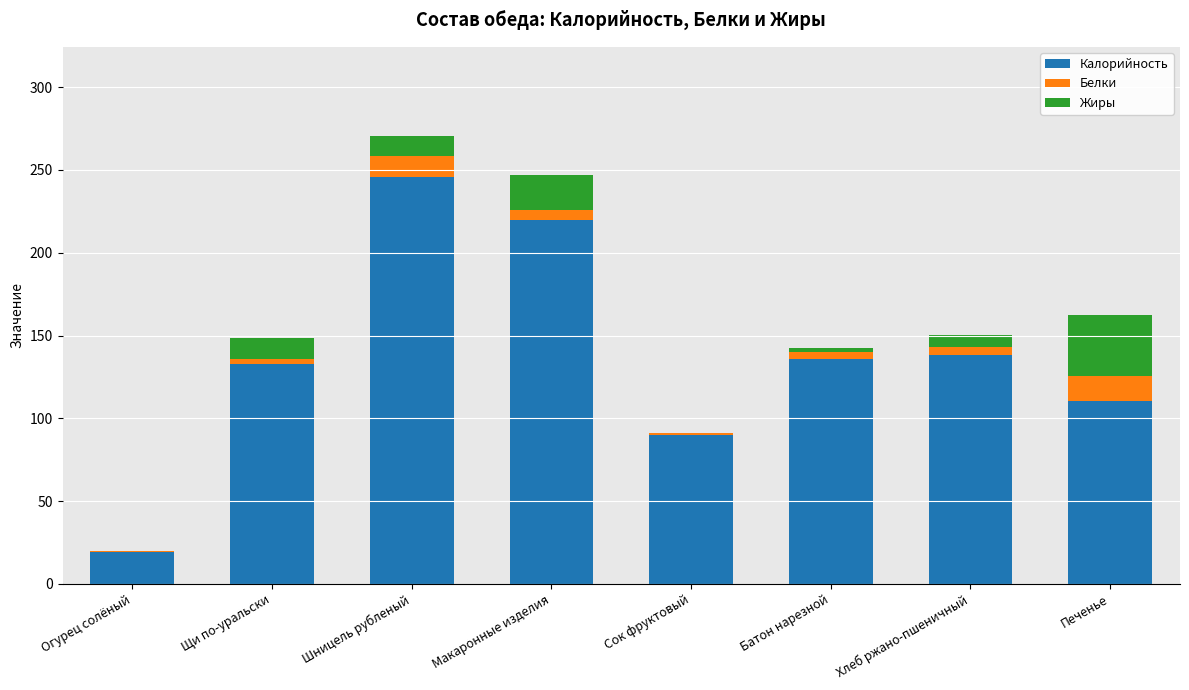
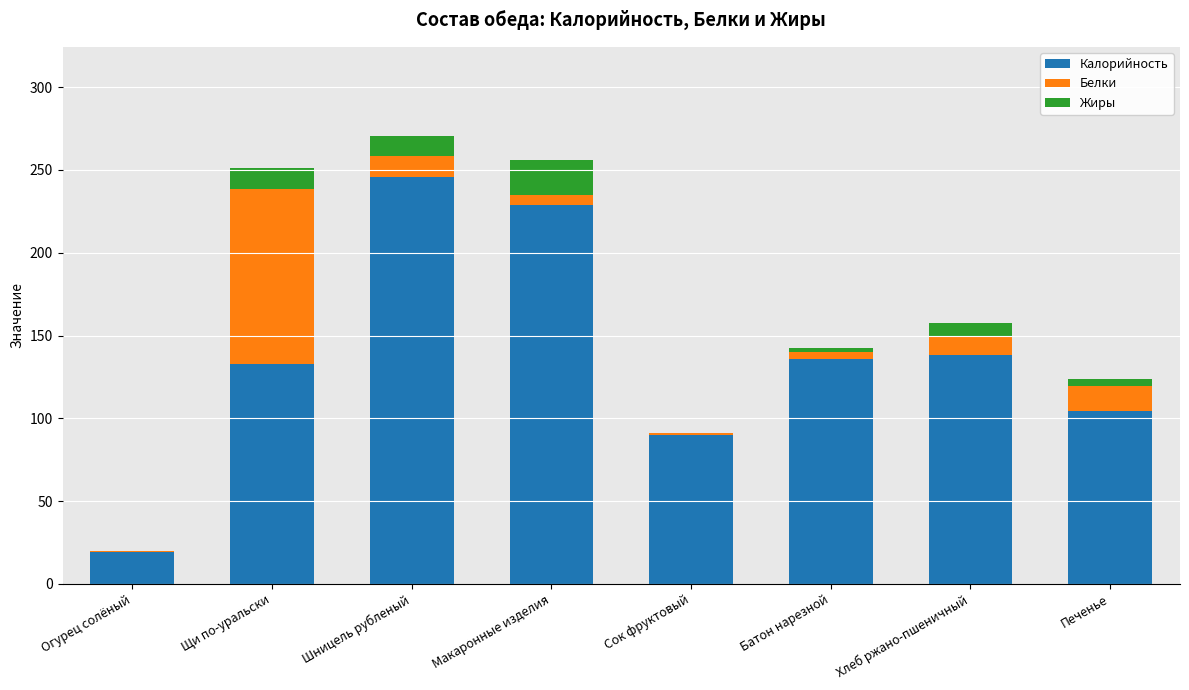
Белки, Щи по-уральски: 3 -> 105
Калорийность, Макаронные изделия: 220 -> 229
Белки, Хлеб ржано-пшеничный: 5 -> 12
Калорийность, Печенье: 110 -> 104
Жиры, Печенье: 36 -> 4
